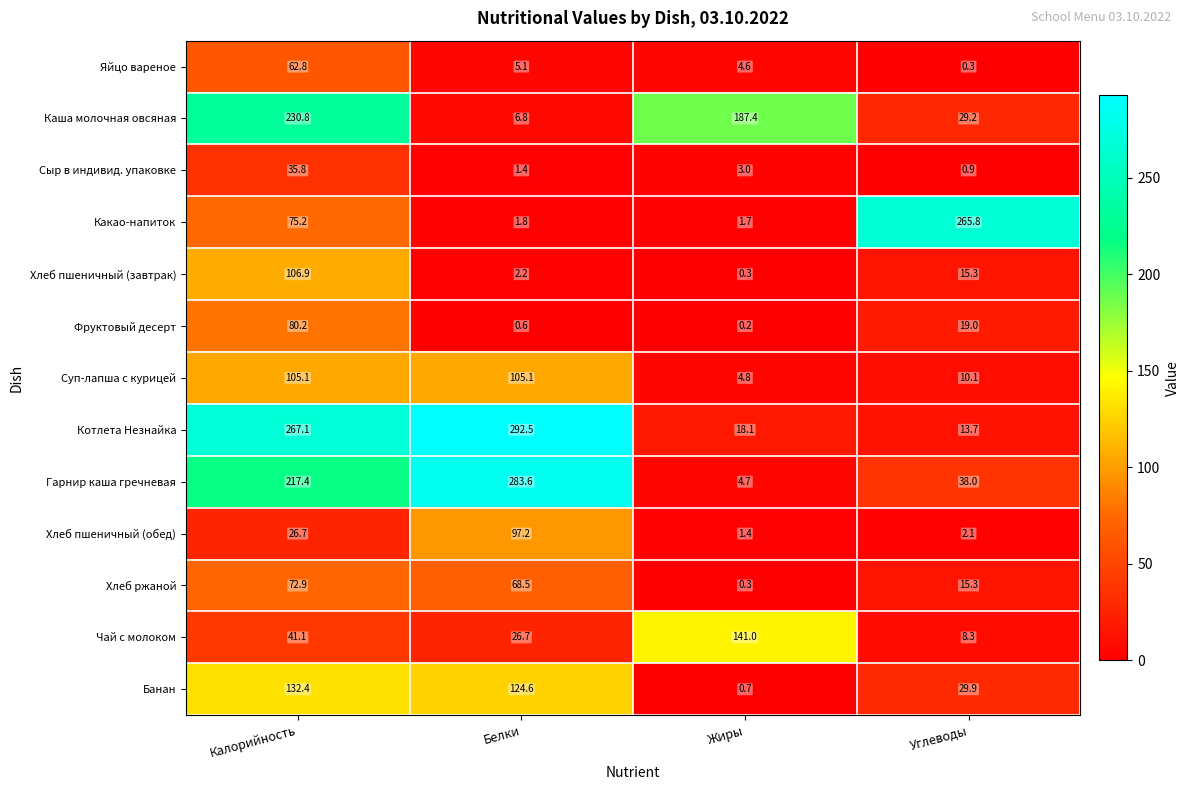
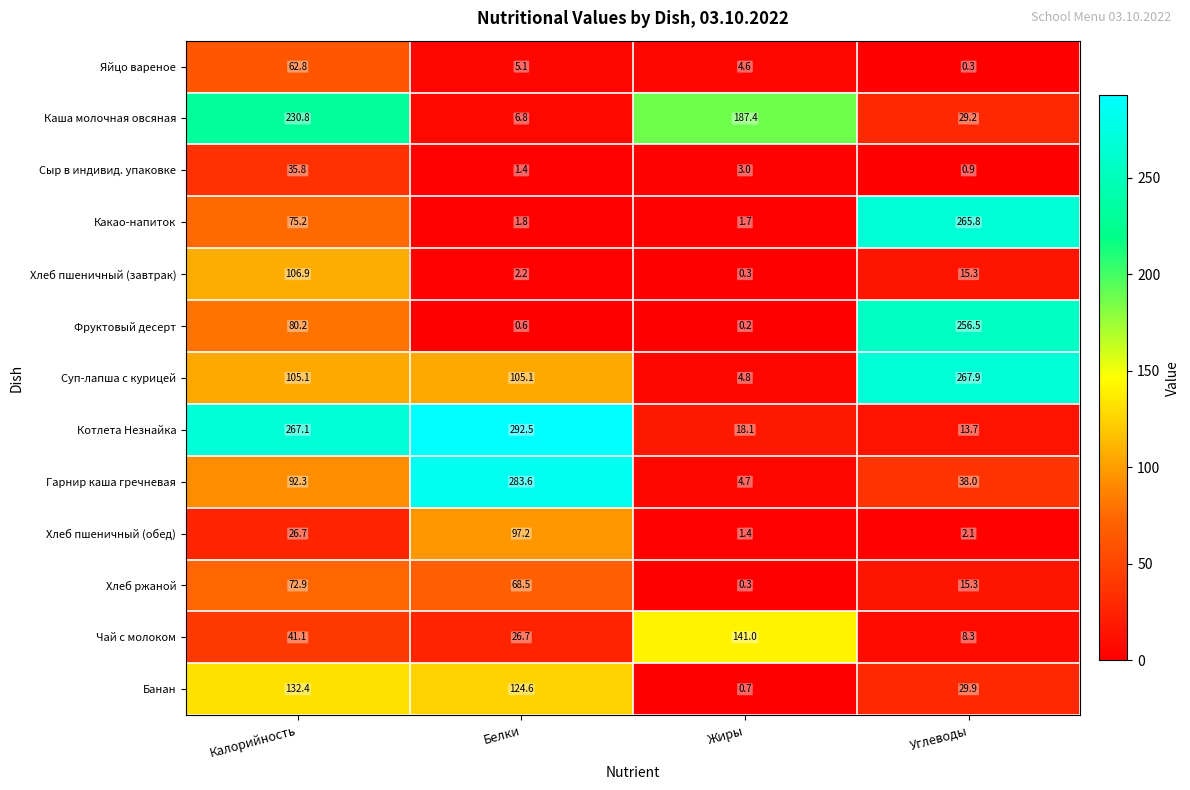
Фруктовый десерт, Углеводы: 19.0 -> 256.5
Суп-лапша с курицей, Углеводы: 10.1 -> 267.9
Гарнир каша гречневая, Калорийность: 217.4 -> 92.3
